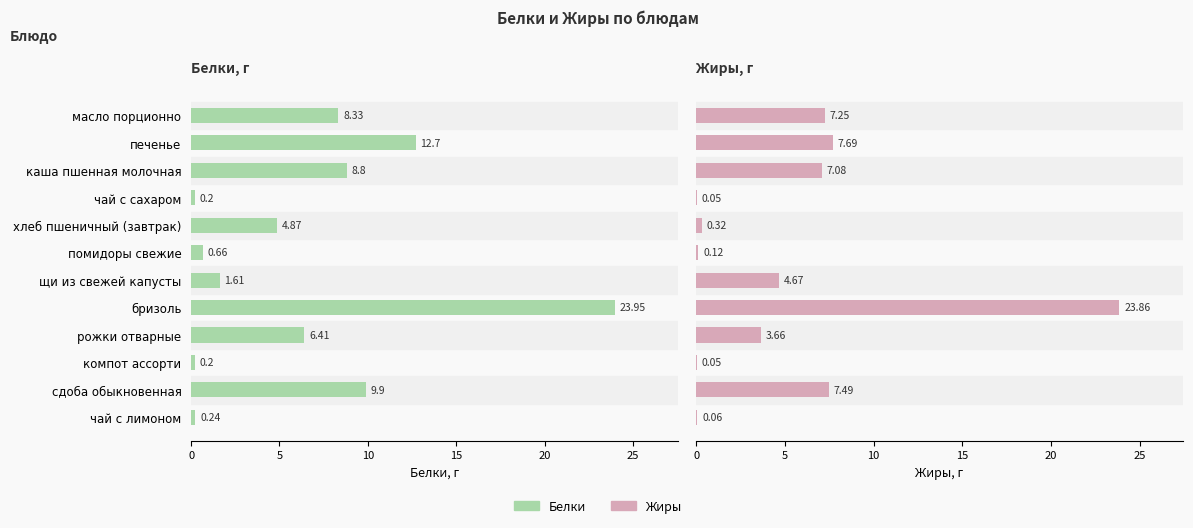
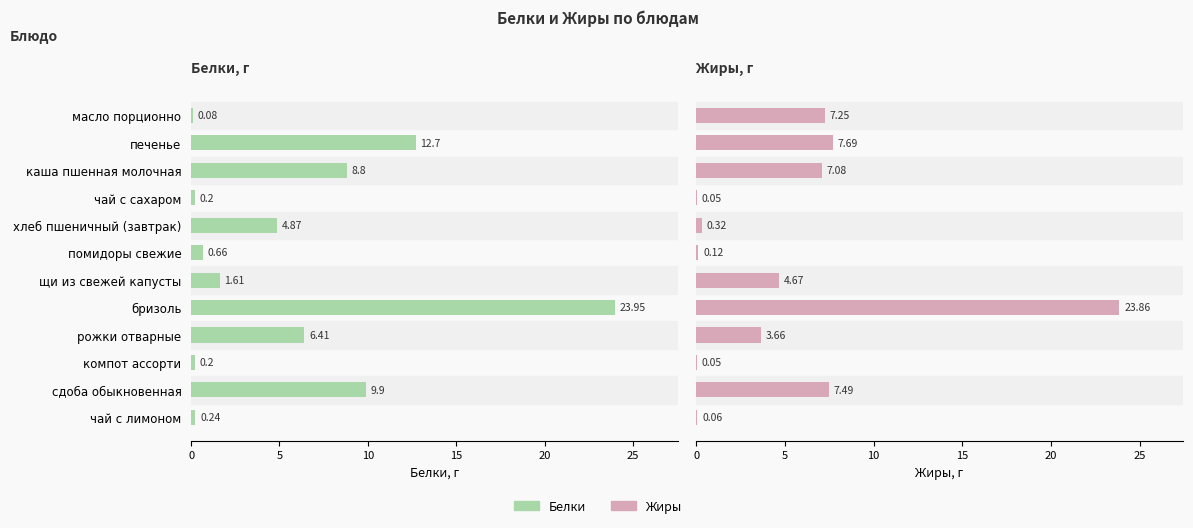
Белки, г, масло порционно: 8.33 -> 0.08
